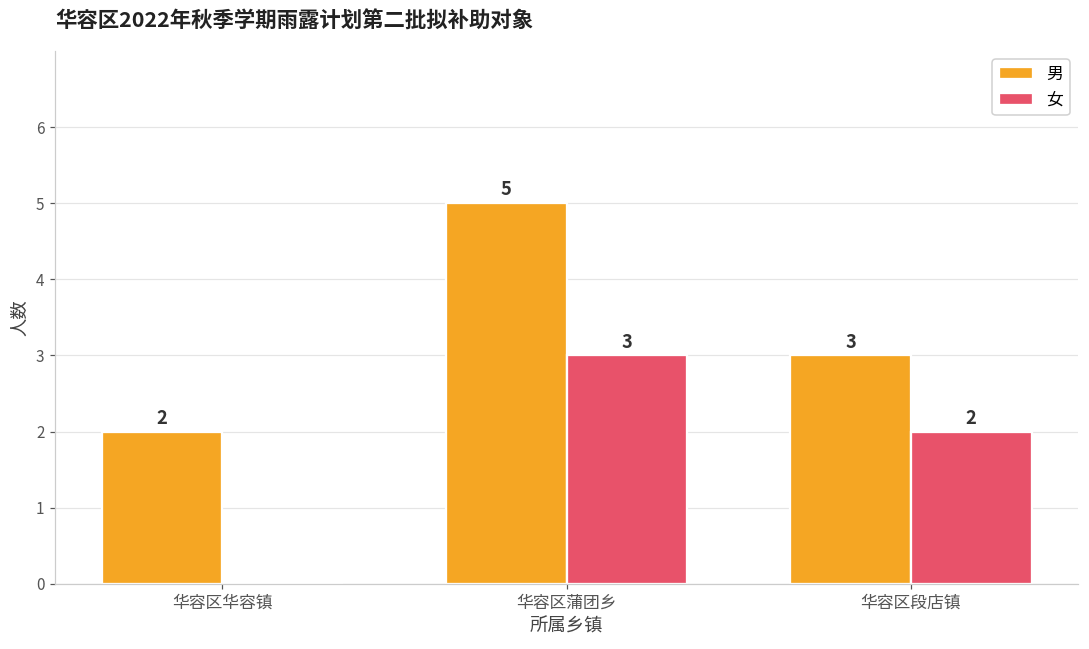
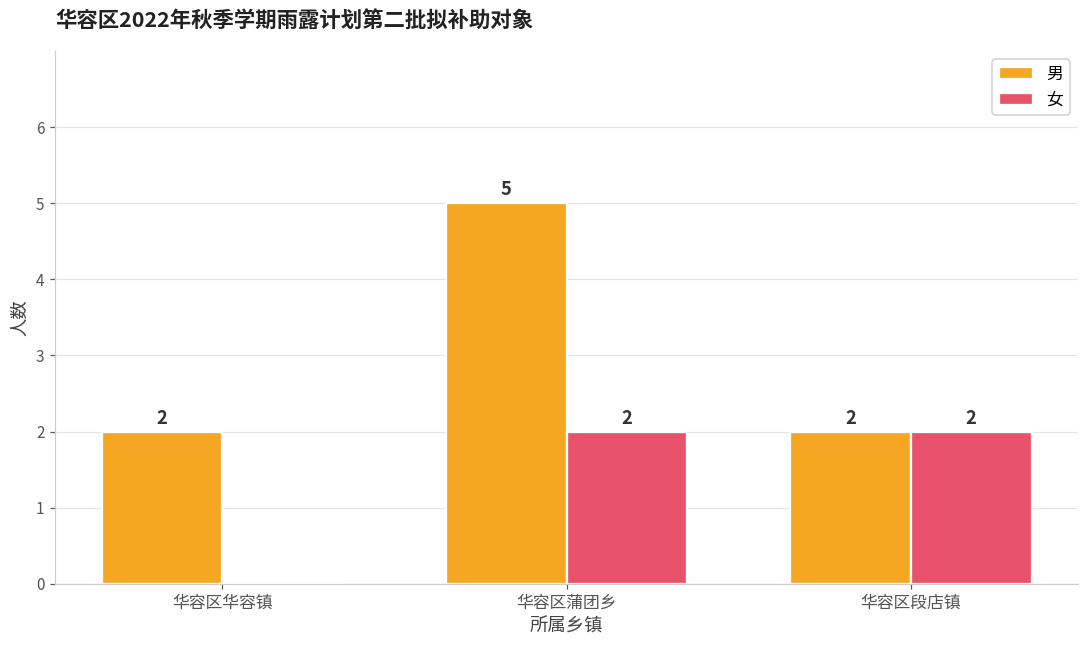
女, 华容区蒲团乡: 3 -> 2
男, 华容区段店镇: 3 -> 2
